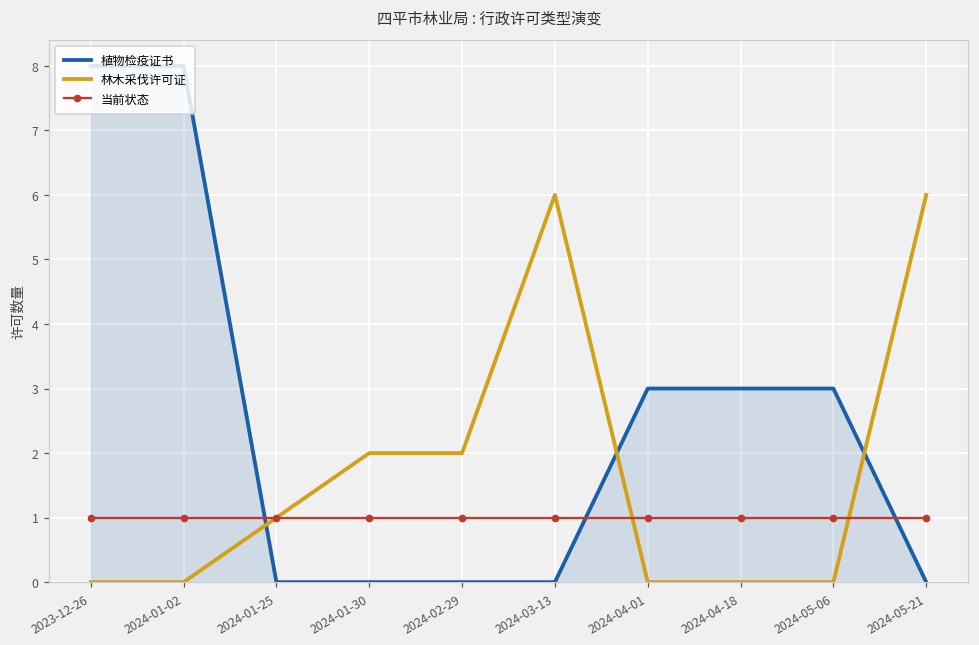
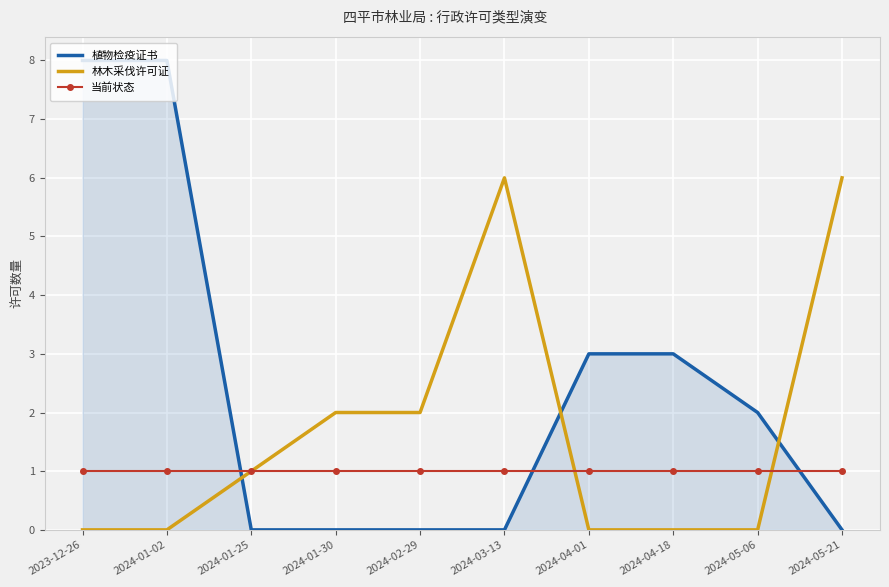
植物检疫证书, 2024-05-06: 3 -> 2
